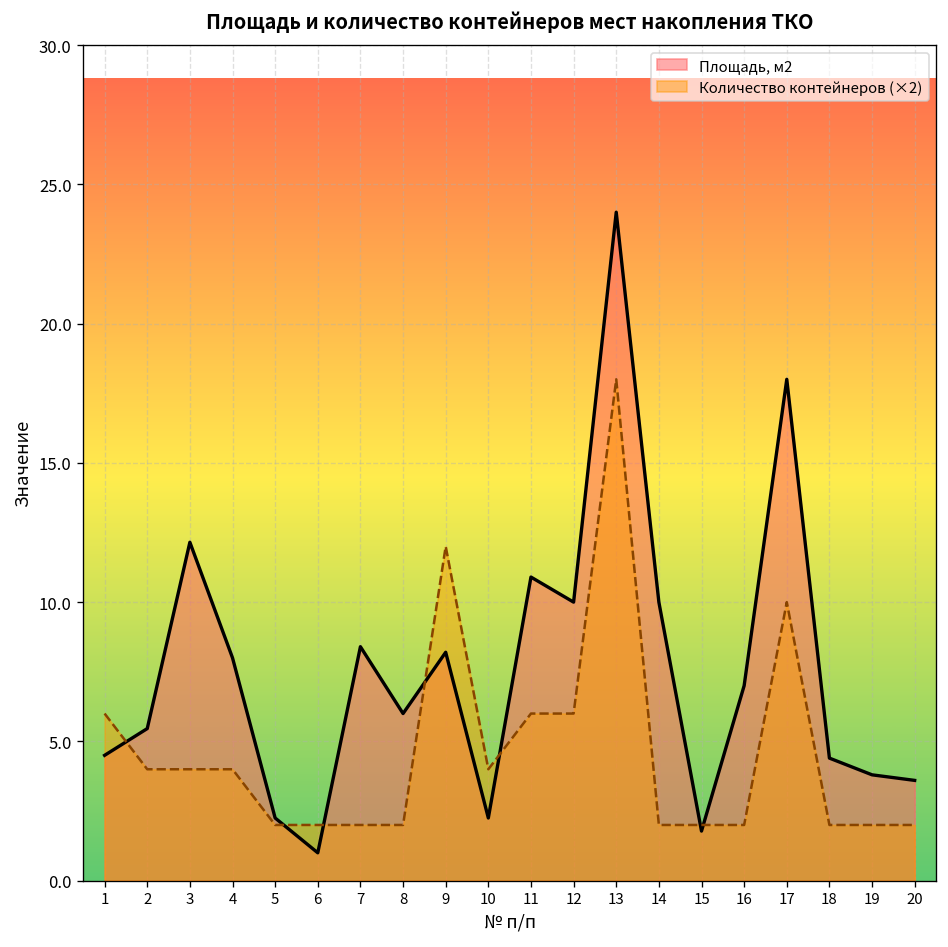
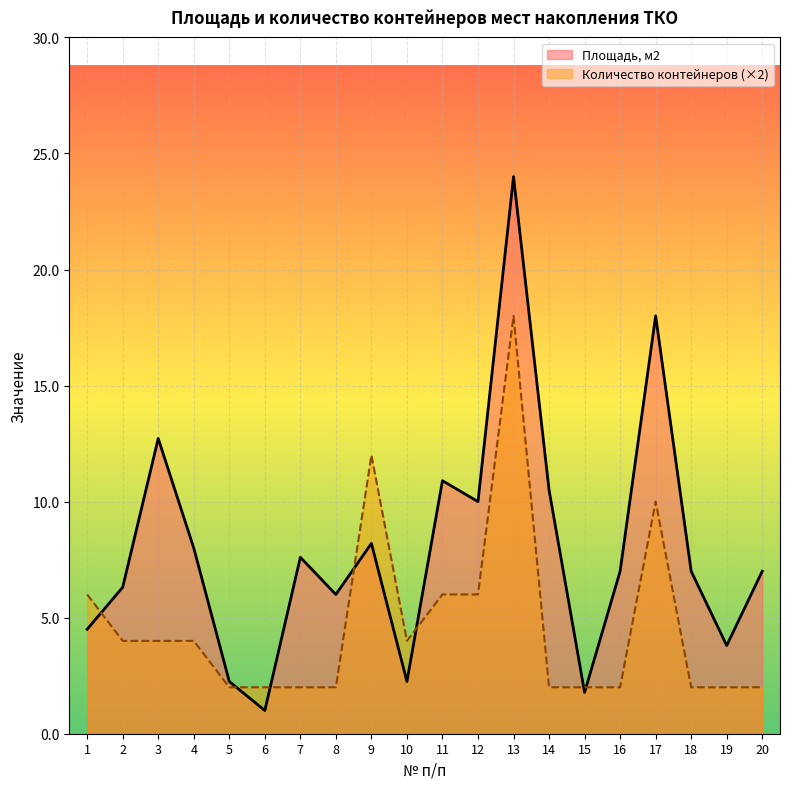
Площадь, м2, 2: 5.5 -> 6.3
Площадь, м2, 3: 12.2 -> 12.7
Площадь, м2, 7: 8.4 -> 7.6
Площадь, м2, 14: 10.0 -> 10.5
Площадь, м2, 18: 4.4 -> 7.0
Площадь, м2, 20: 3.6 -> 7.0
